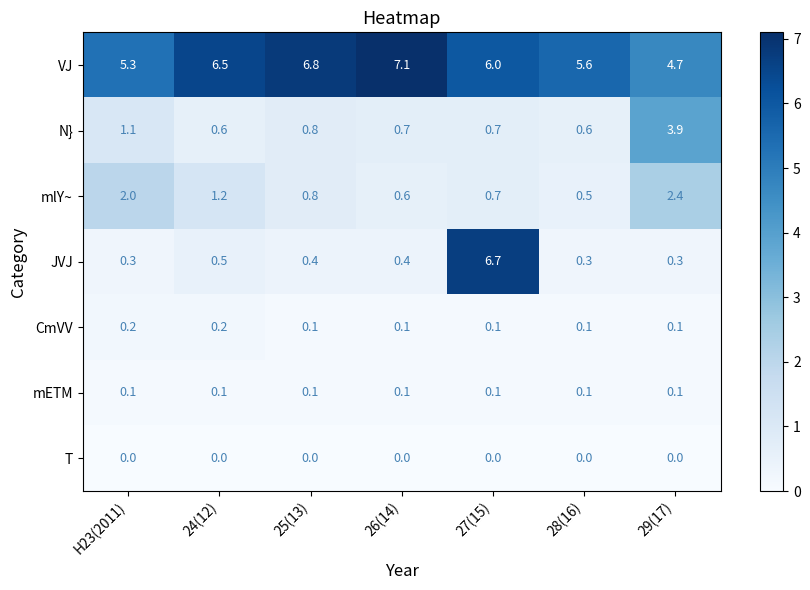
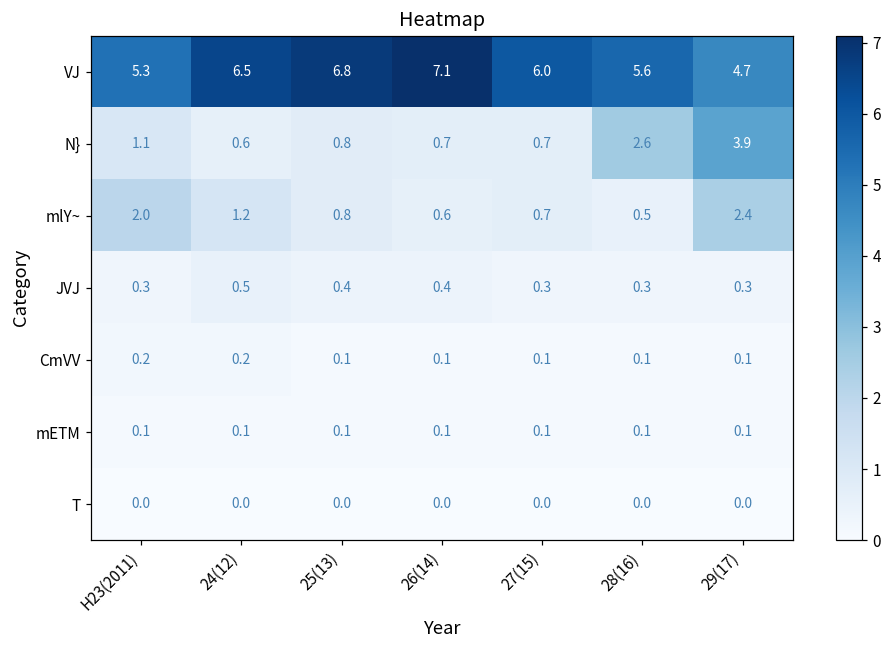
N}, 28(16): 0.6 -> 2.6
JVJ, 27(15): 6.7 -> 0.3
